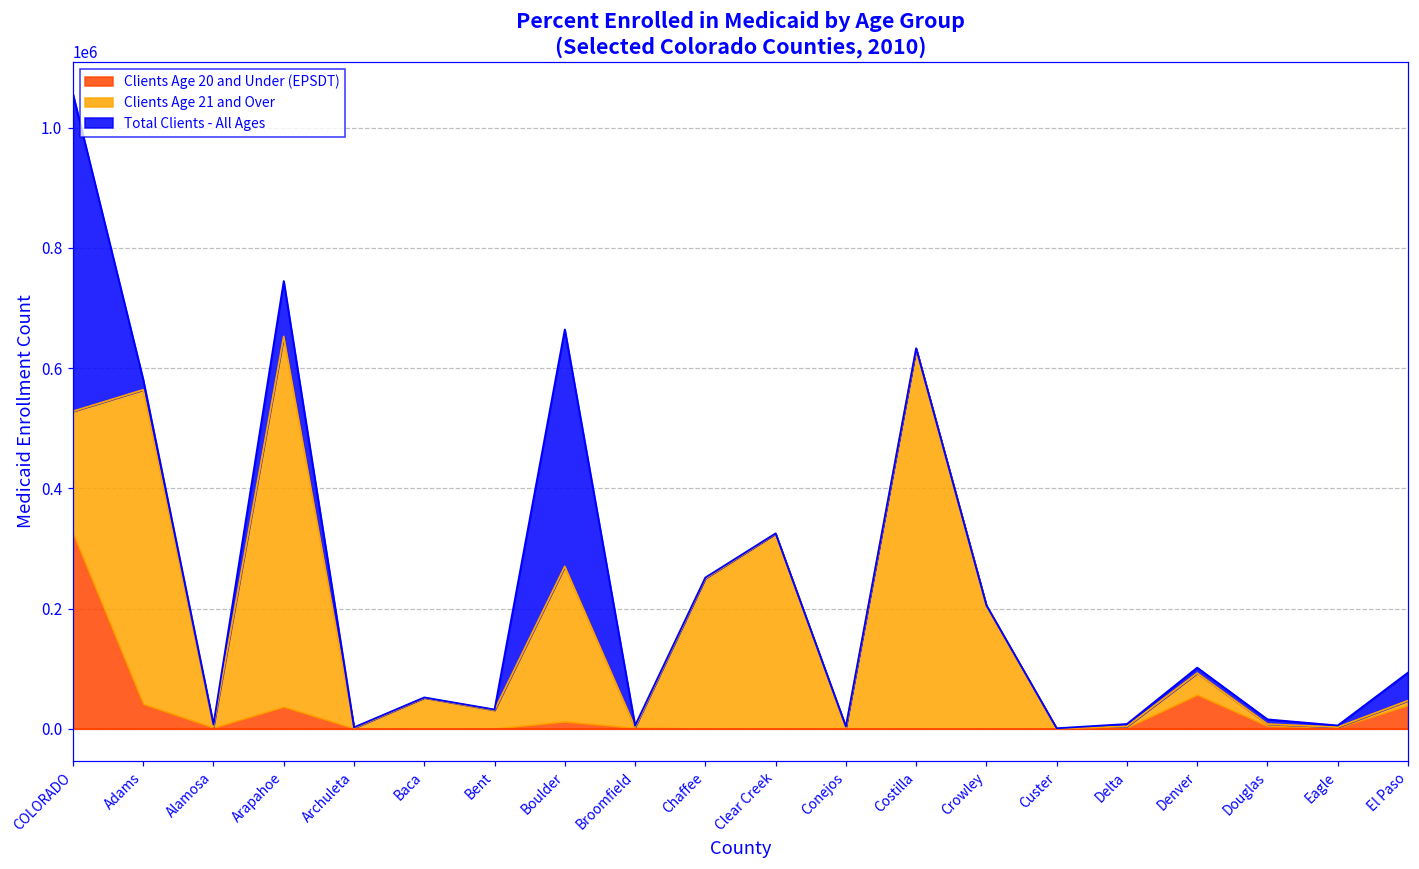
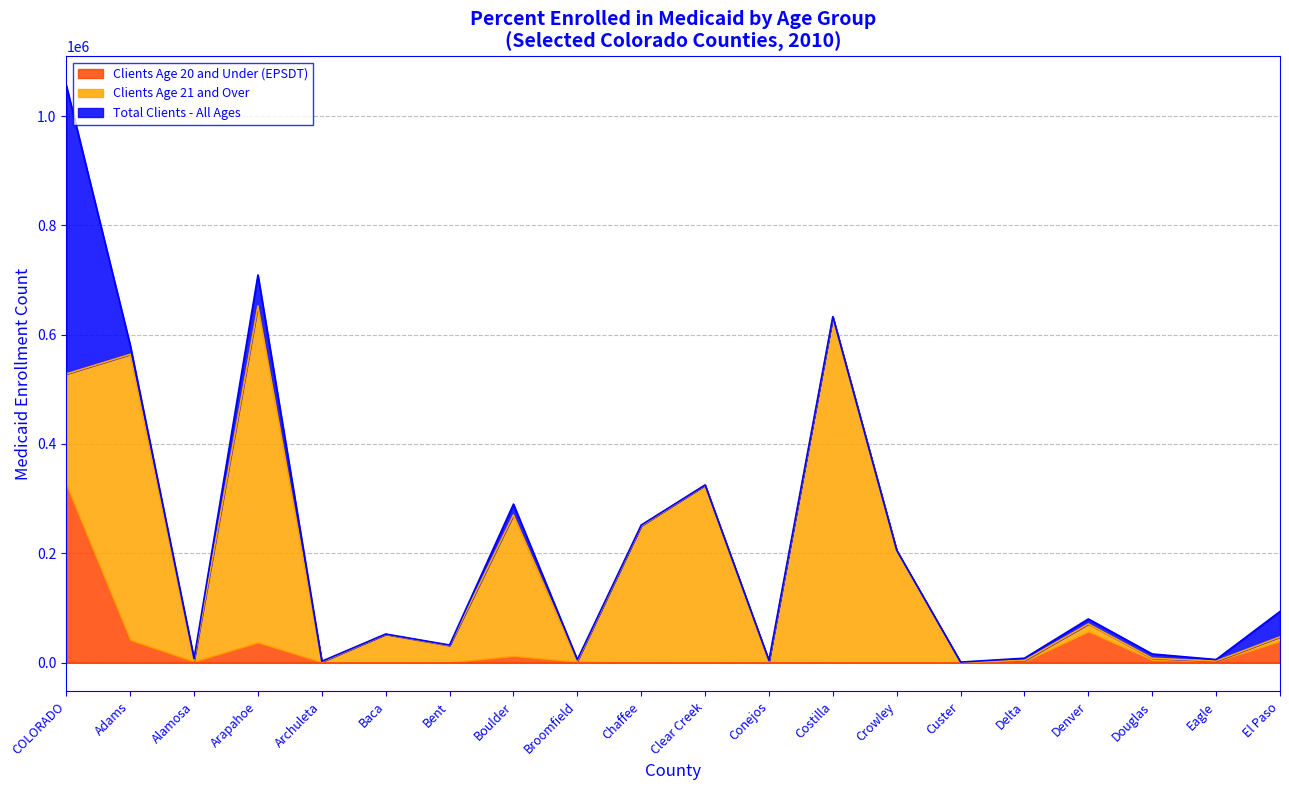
Total Clients - All Ages, Arapahoe: 90000 -> 60000
Total Clients - All Ages, Boulder: 390000 -> 20000
Clients Age 21 and Over, Denver: 40000 -> 10000
